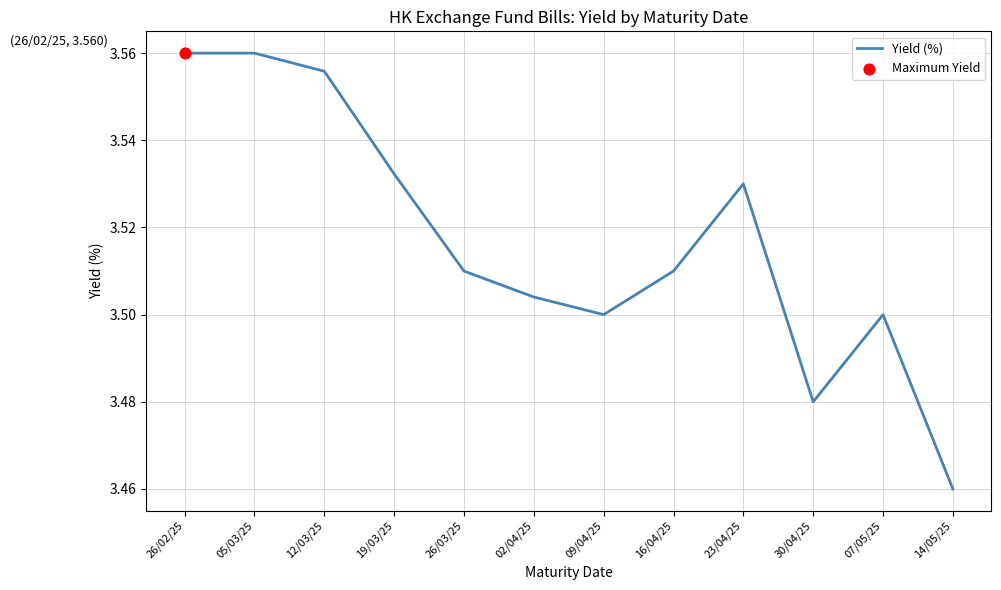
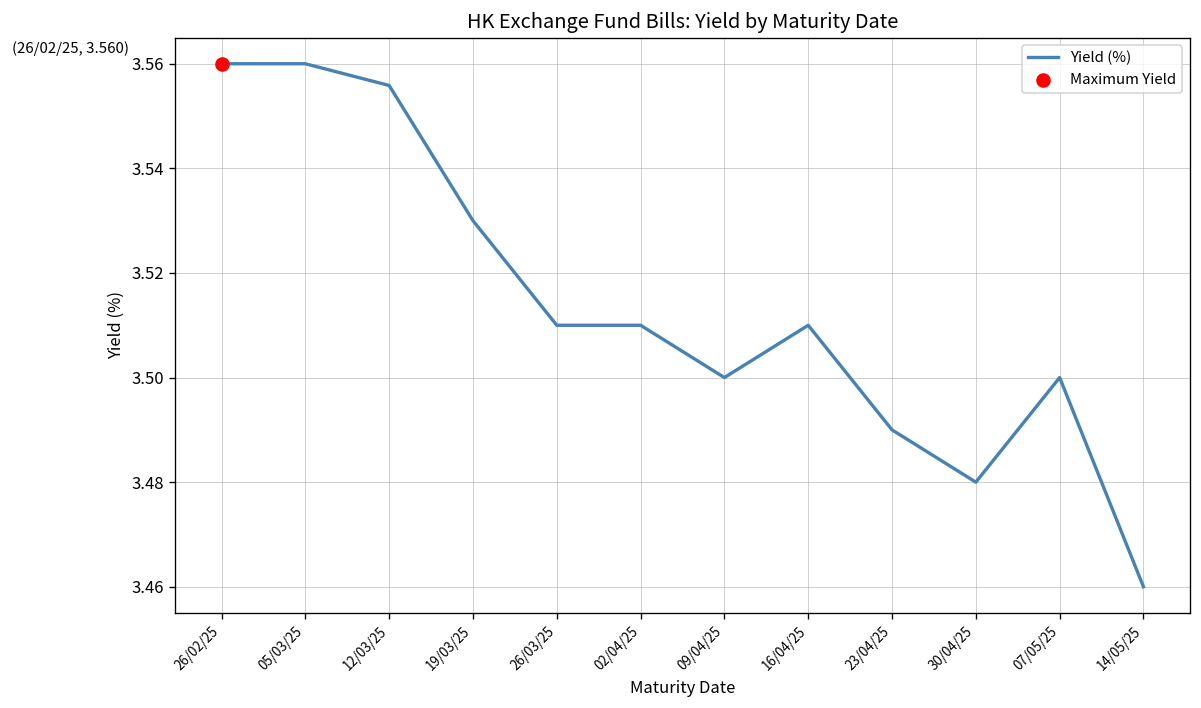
Yield (%), 19/03/25: 3.532 -> 3.530
Yield (%), 02/04/25: 3.504 -> 3.510
Yield (%), 23/04/25: 3.53 -> 3.49
